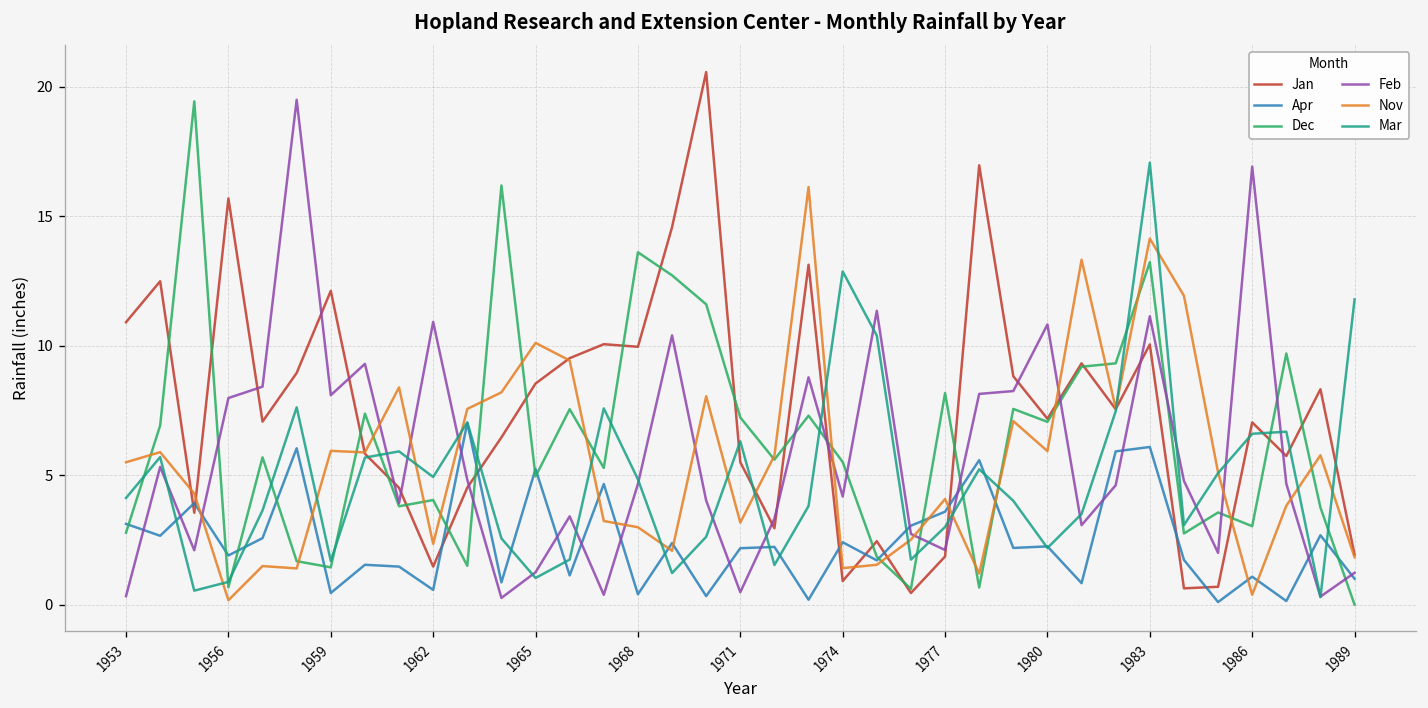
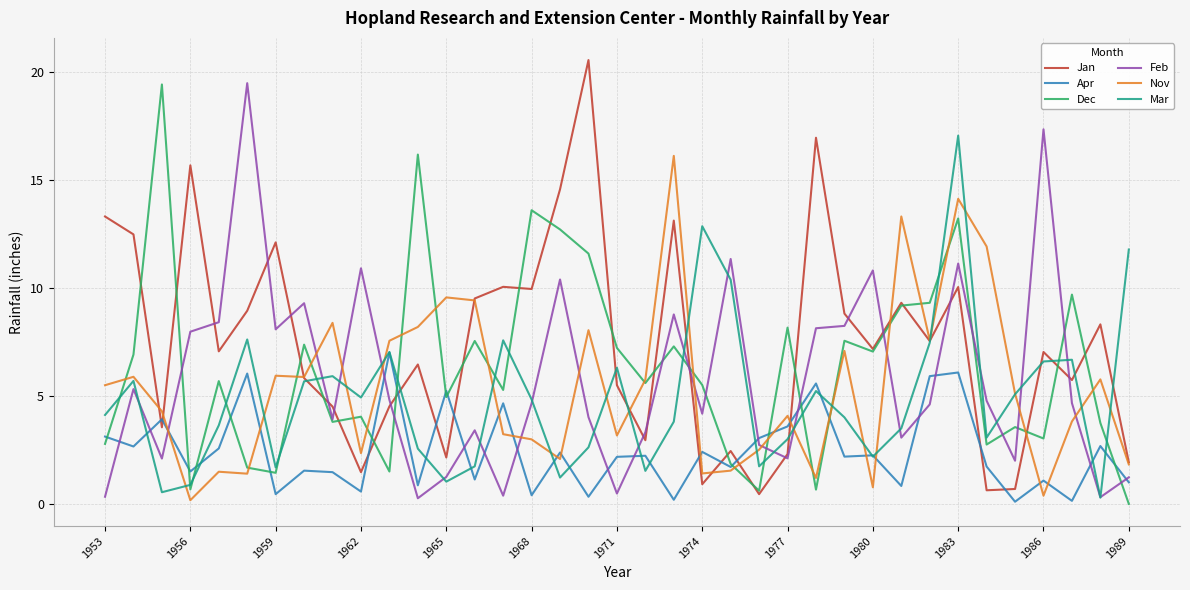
Jan, 1953: 10.9 -> 13.3
Apr, 1956: 1.9 -> 1.5
Jan, 1965: 8.5 -> 2.2
Nov, 1965: 10.1 -> 9.6
Jan, 1977: 1.9 -> 2.3
Nov, 1980: 5.9 -> 0.8
Feb, 1986: 16.9 -> 17.4
